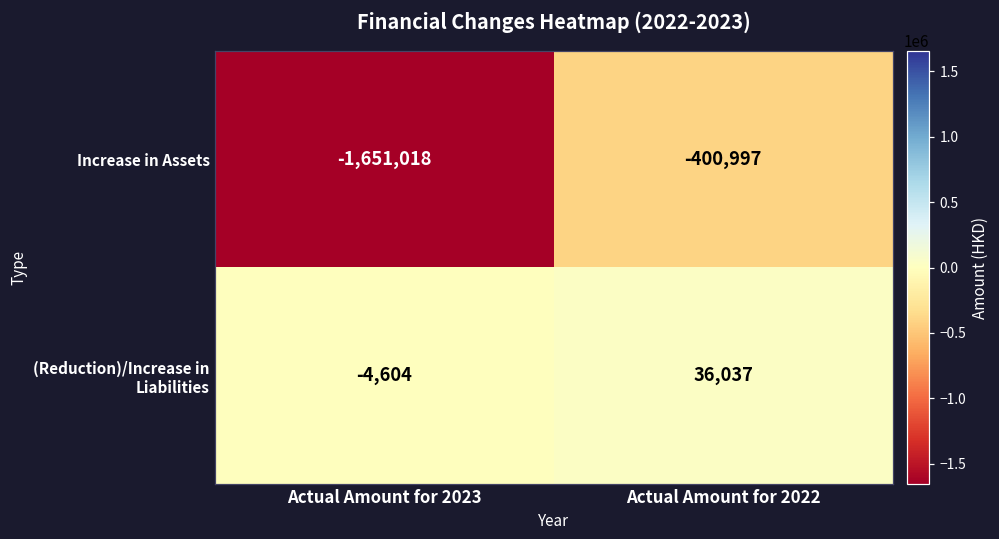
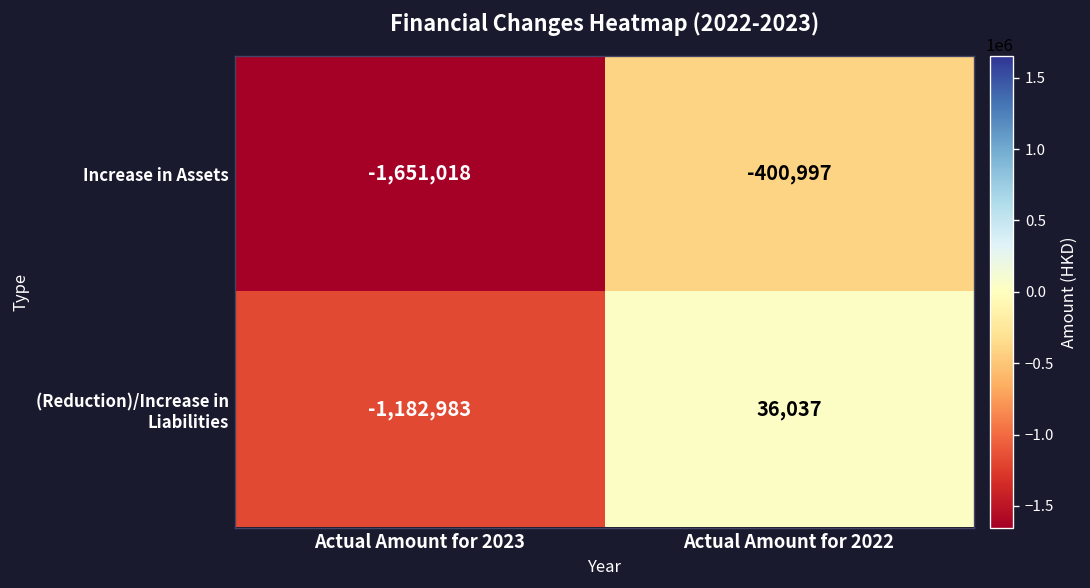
(Reduction)/Increase in Liabilities, Actual Amount for 2023: -4,604 -> -1,182,983
